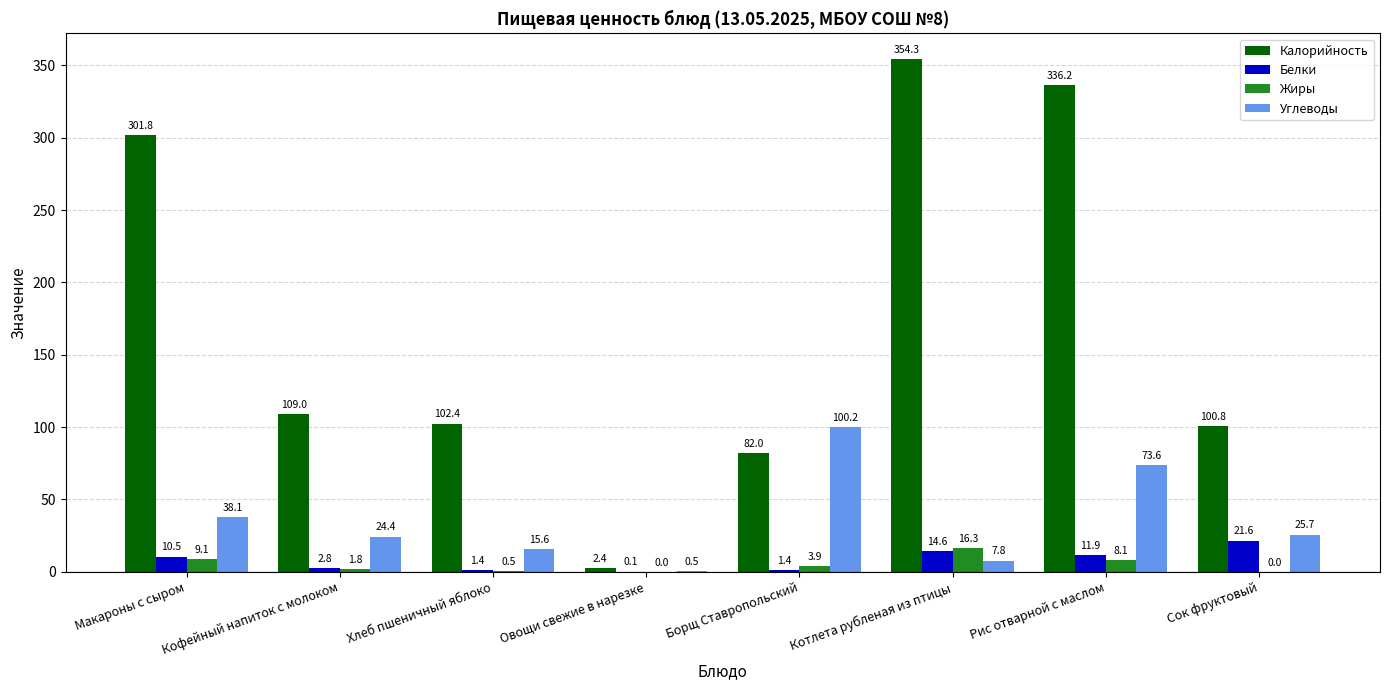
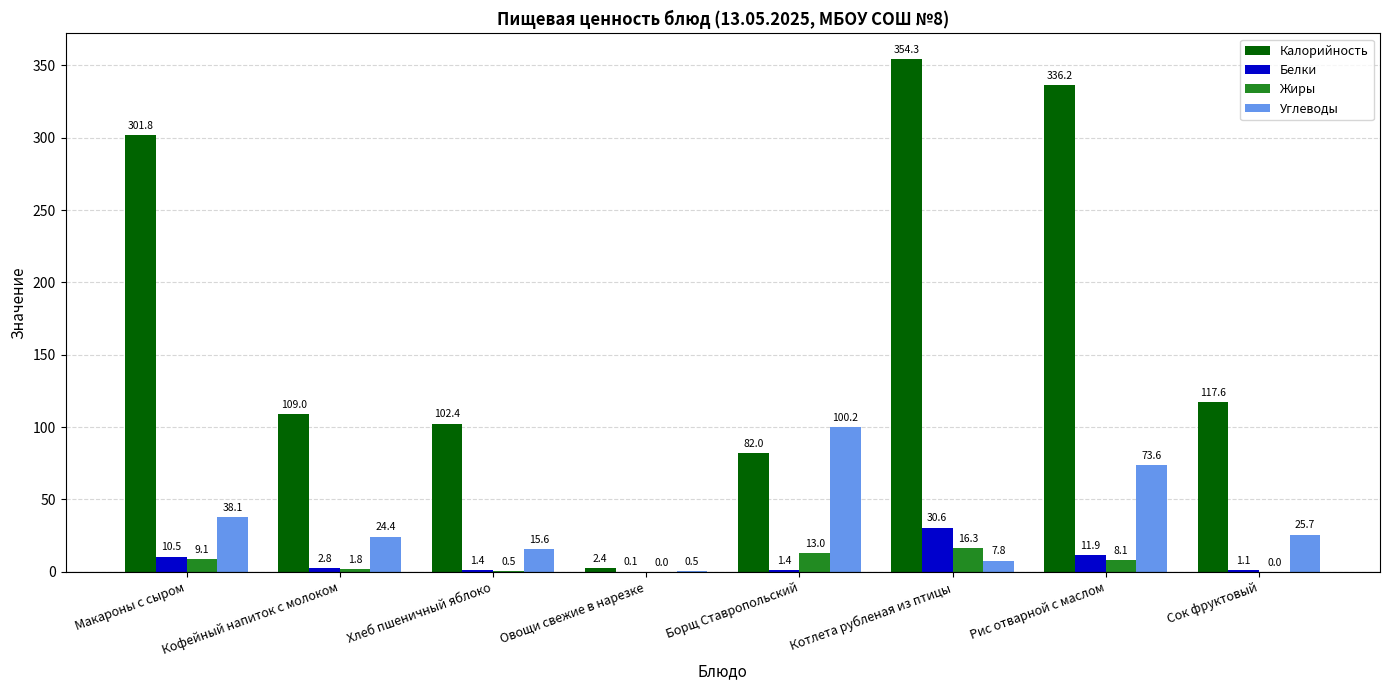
Жиры, Борщ Ставропольский: 3.9 -> 13.0
Белки, Котлета рубленая из птицы: 14.6 -> 30.6
Калорийность, Сок фруктовый: 100.8 -> 117.6
Белки, Сок фруктовый: 21.6 -> 1.1
